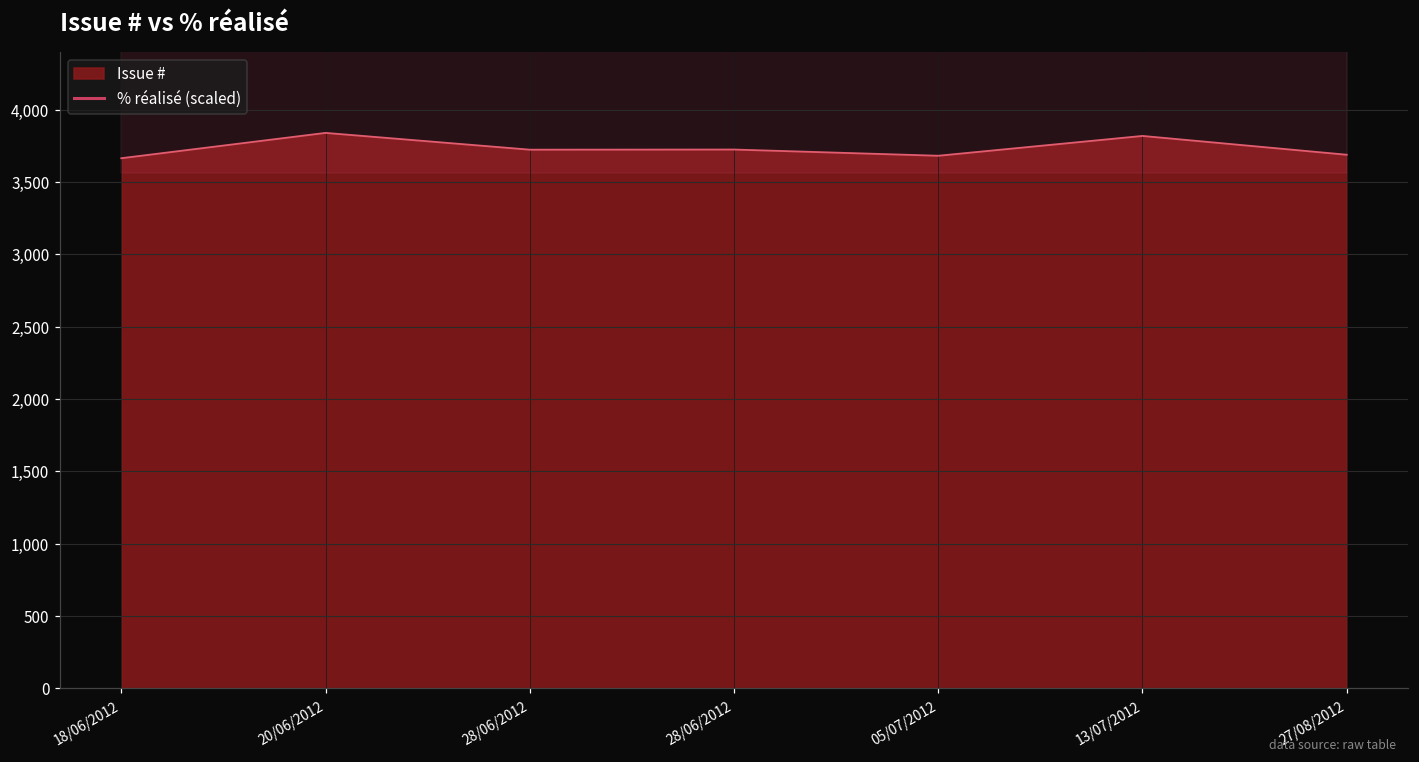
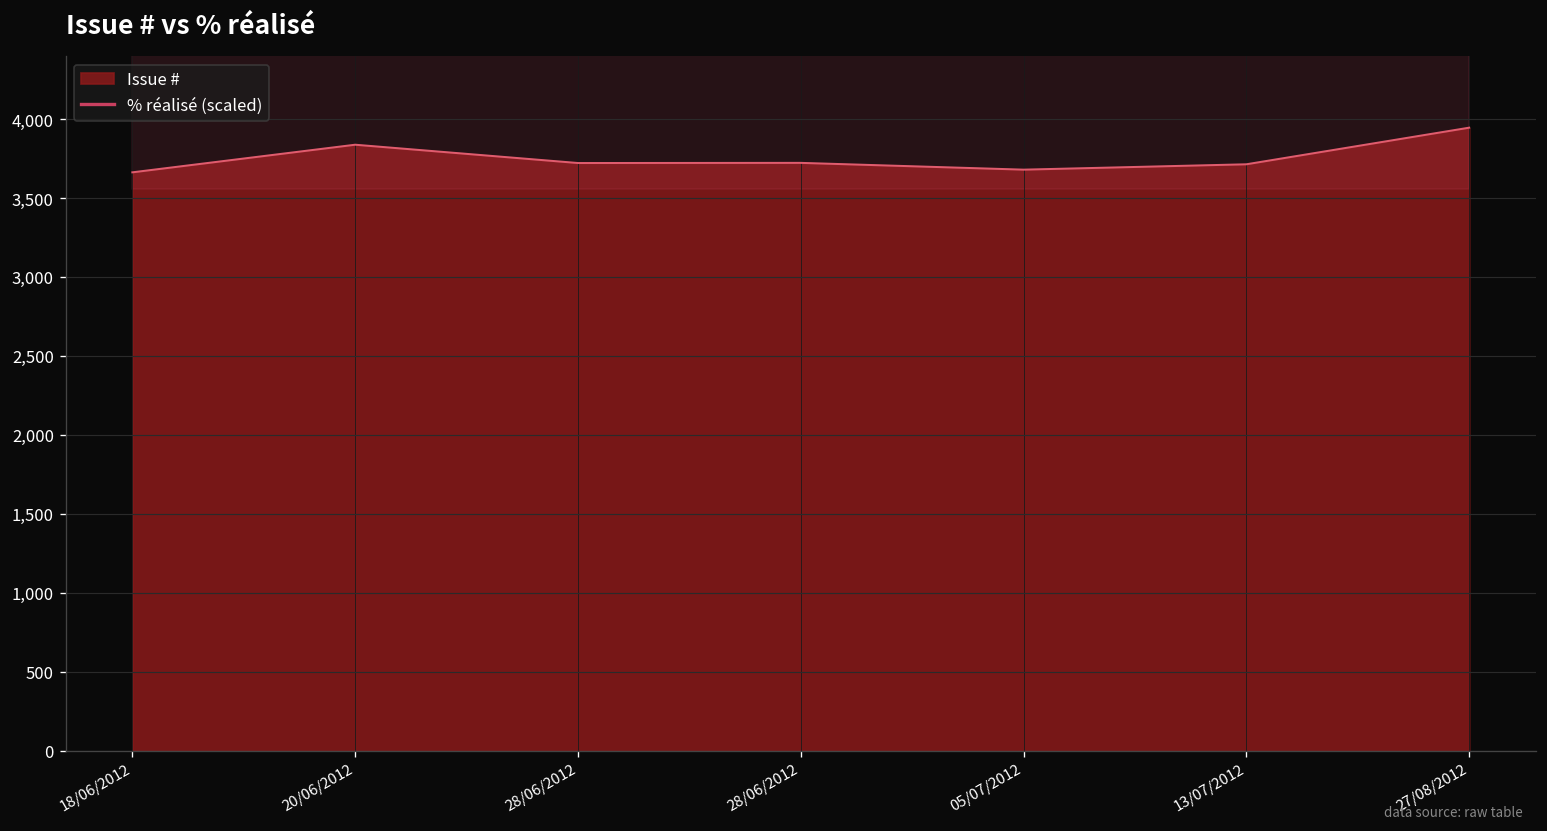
Issue #, 13/07/2012: 3,820 -> 3,720
Issue #, 27/08/2012: 3,690 -> 3,950
